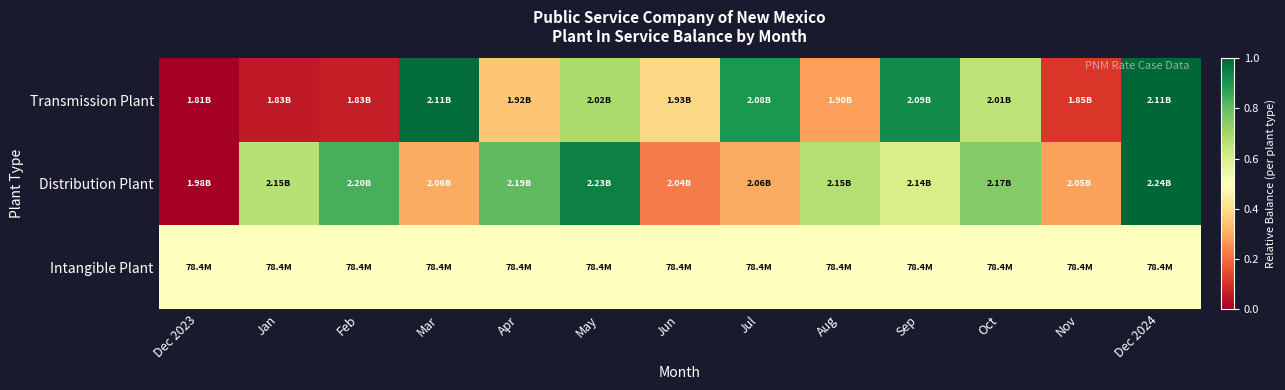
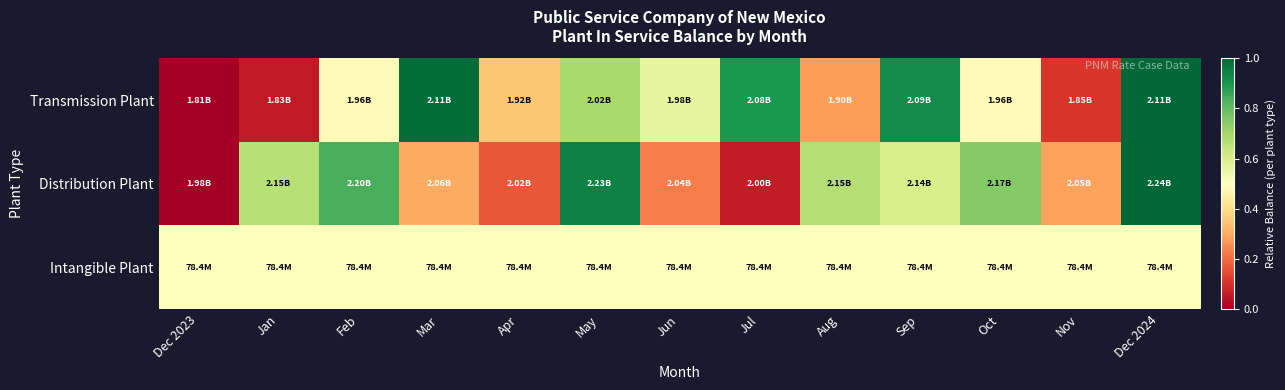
Transmission Plant, Feb: 1.83B -> 1.96B
Transmission Plant, Jun: 1.93B -> 1.98B
Transmission Plant, Oct: 2.01B -> 1.96B
Distribution Plant, Apr: 2.19B -> 2.02B
Distribution Plant, Jul: 2.06B -> 2.00B
